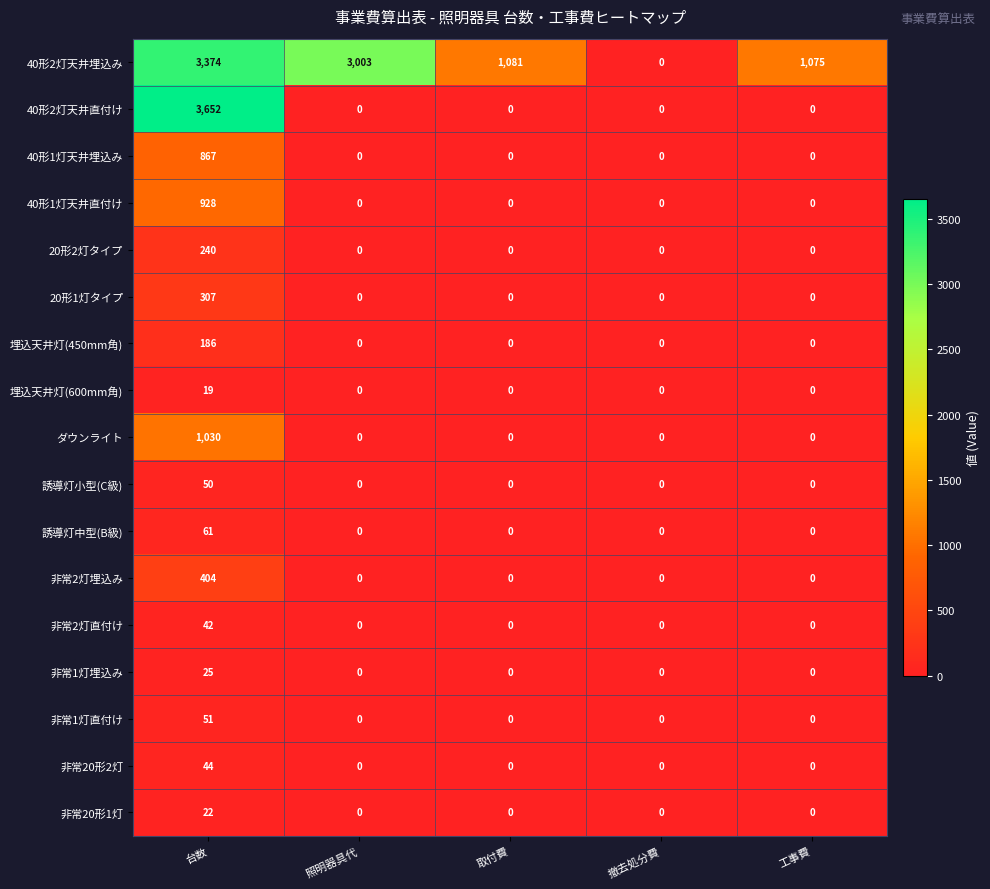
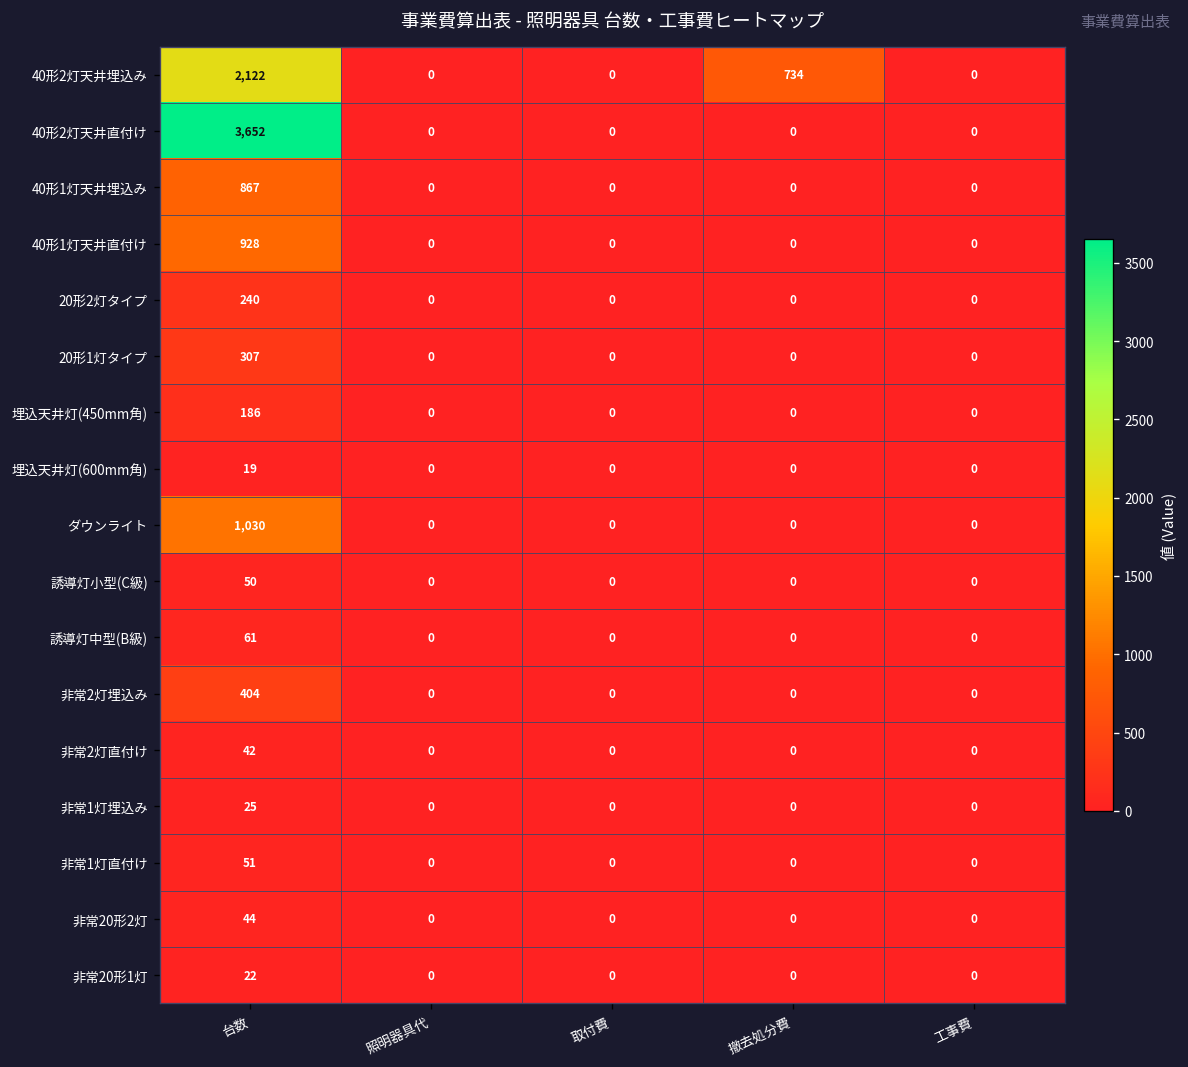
40形2灯天井埋込み, 台数: 3,374 -> 2,122
40形2灯天井埋込み, 照明器具代: 3,003 -> 0
40形2灯天井埋込み, 取付費: 1,081 -> 0
40形2灯天井埋込み, 撤去処分費: 0 -> 734
40形2灯天井埋込み, 工事費: 1,075 -> 0
